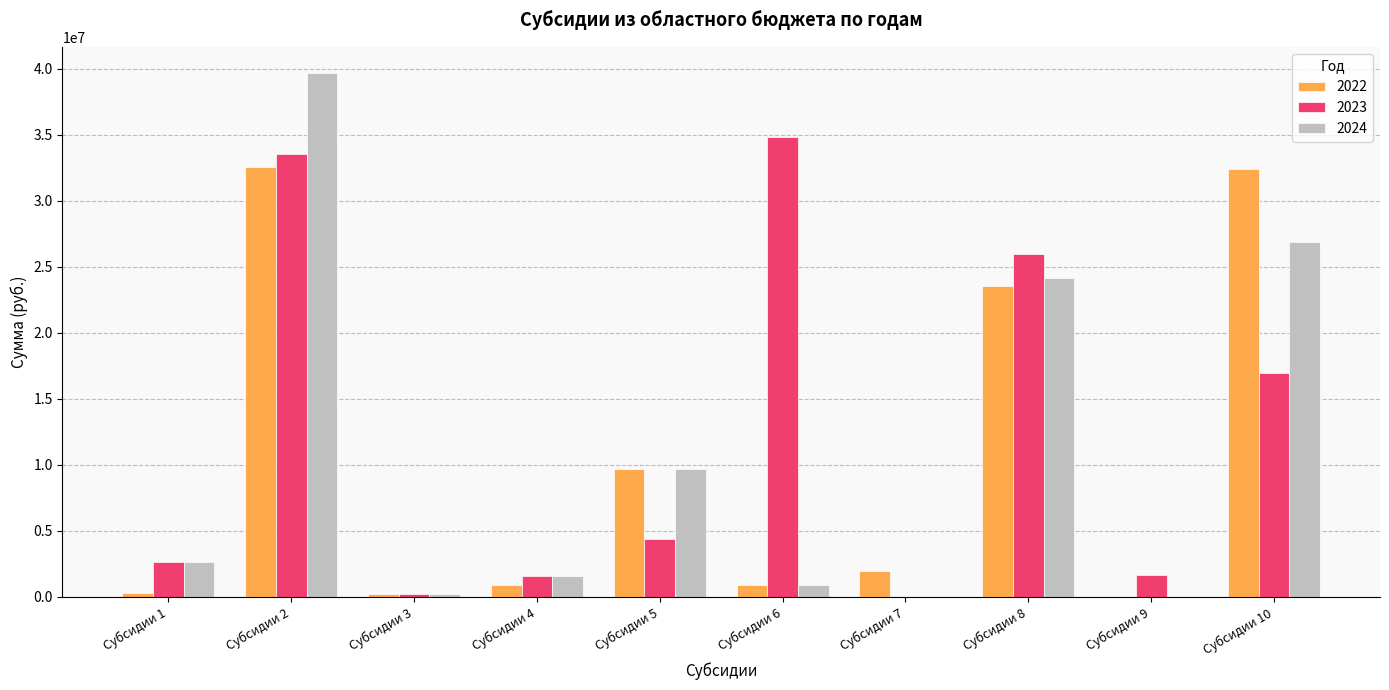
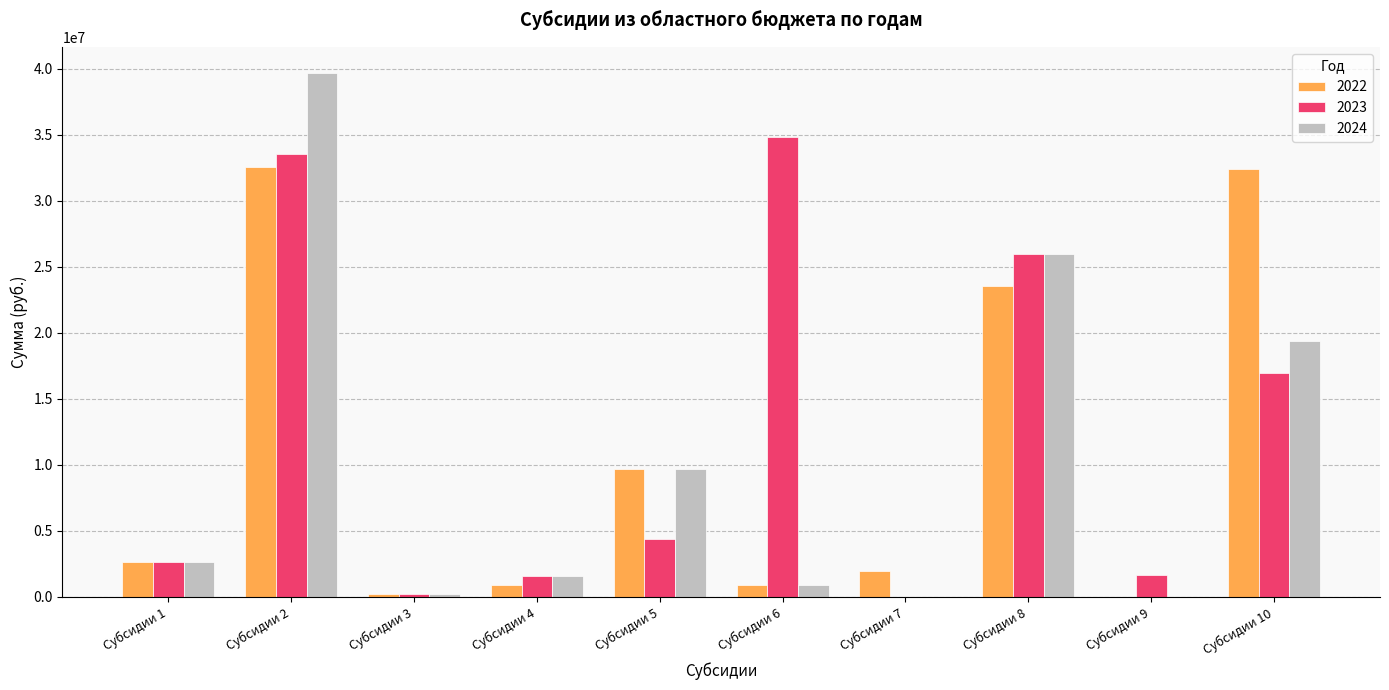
2022, Субсидии 1: 300000 -> 2700000
2024, Субсидии 8: 24200000 -> 26000000
2024, Субсидии 10: 26900000 -> 19400000
